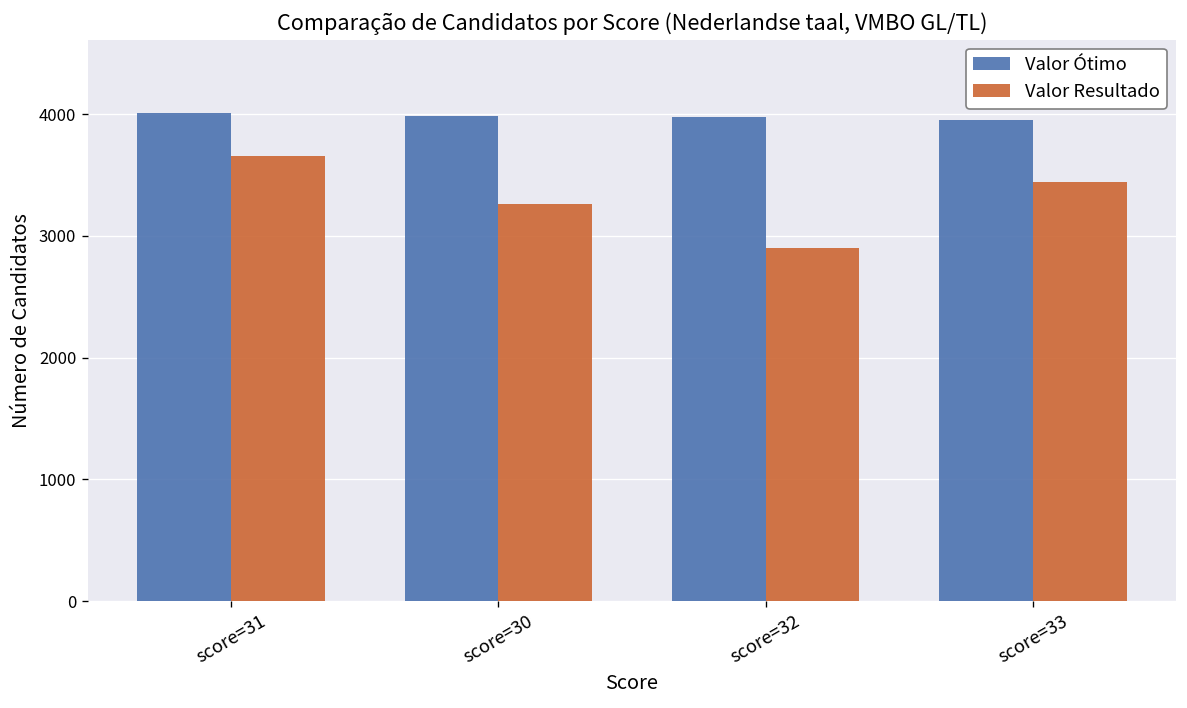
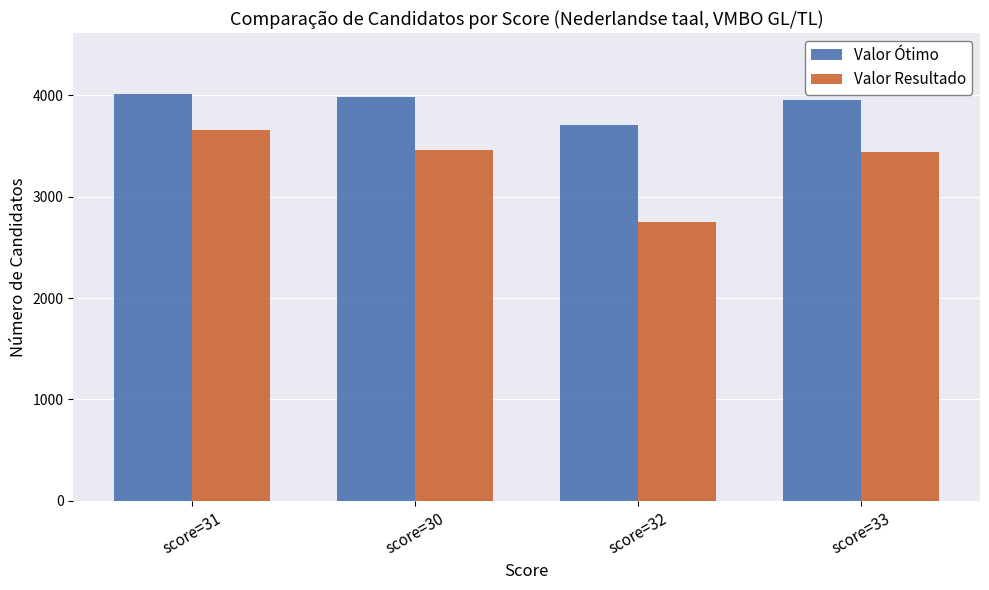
Valor Resultado, score=30: 3270 -> 3460
Valor Ótimo, score=32: 3980 -> 3710
Valor Resultado, score=32: 2900 -> 2750
